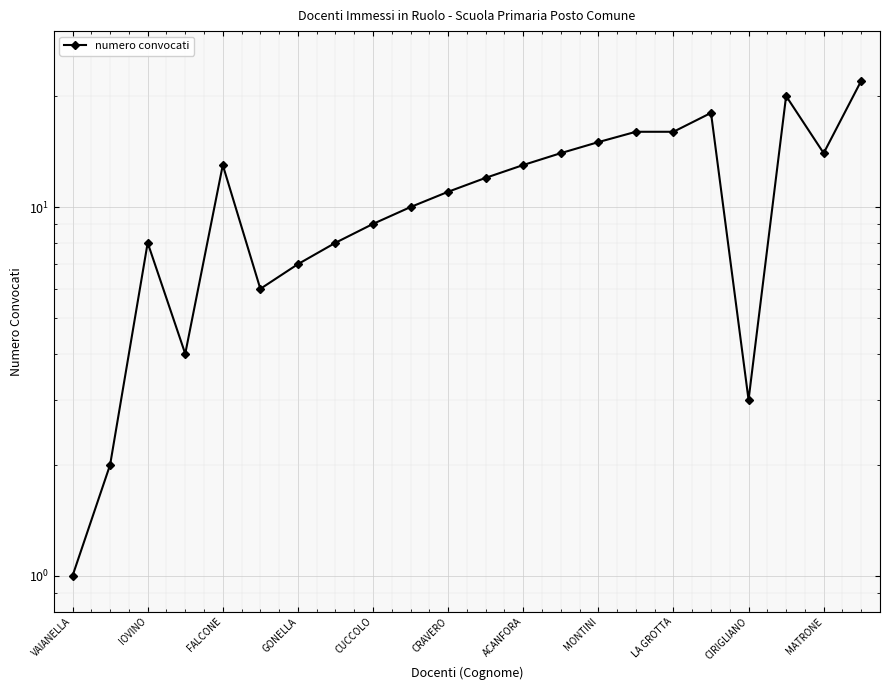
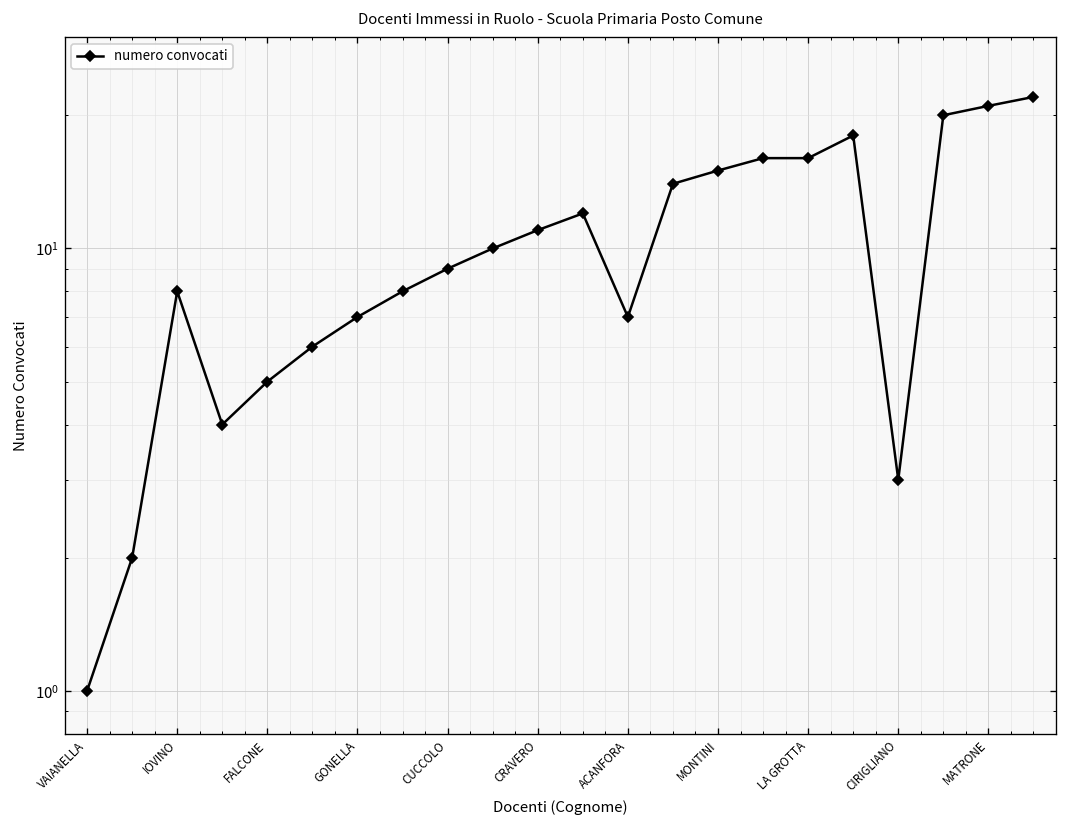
FALCONE: 13 -> 5
ACANFORA: 13 -> 7
MATRONE: 14 -> 21
